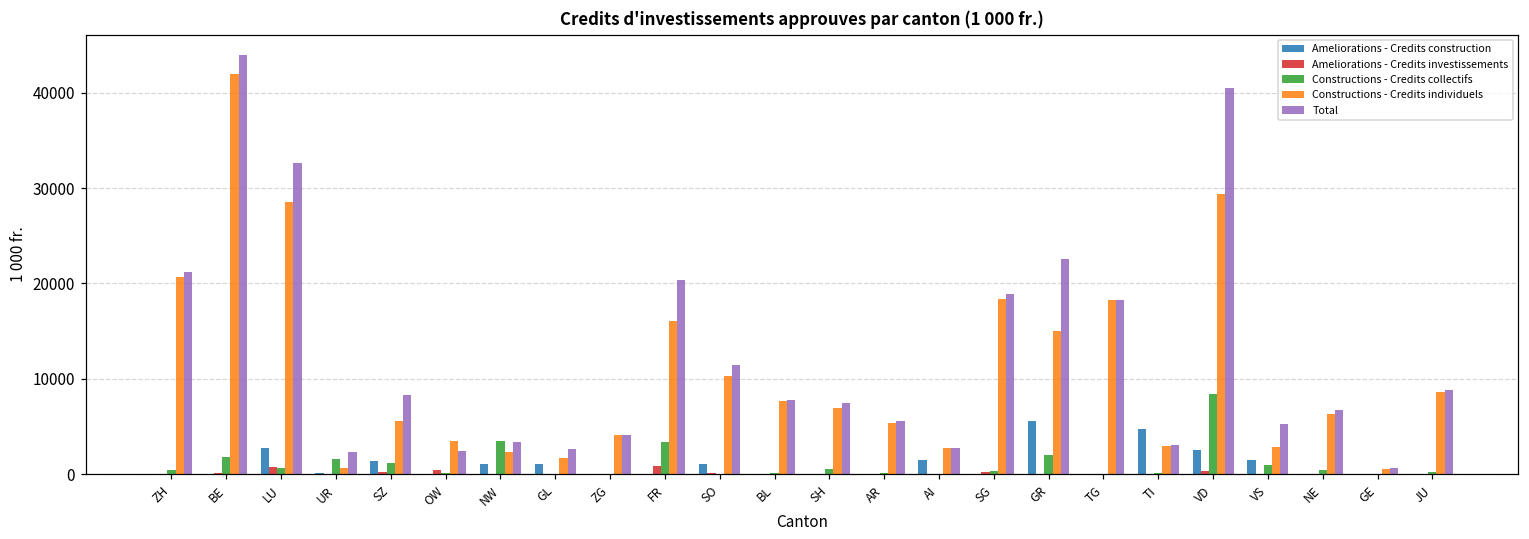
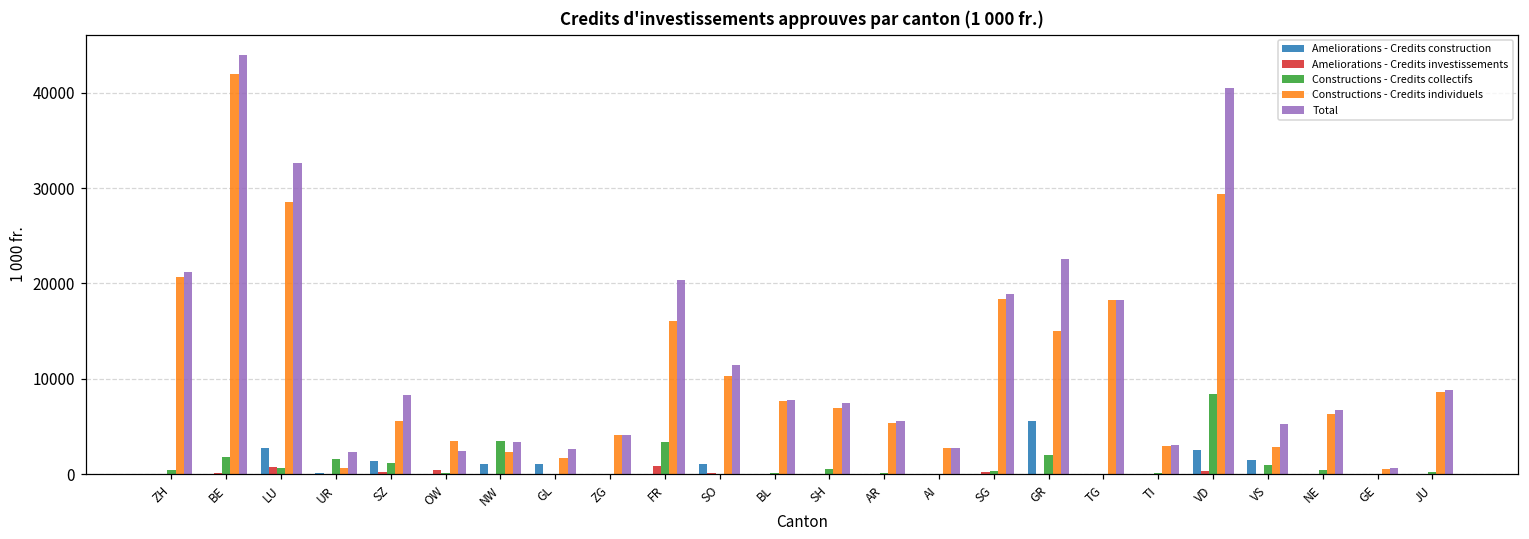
Ameliorations - Credits construction, AI: 1000 -> 0
Ameliorations - Credits construction, TI: 5000 -> 0
